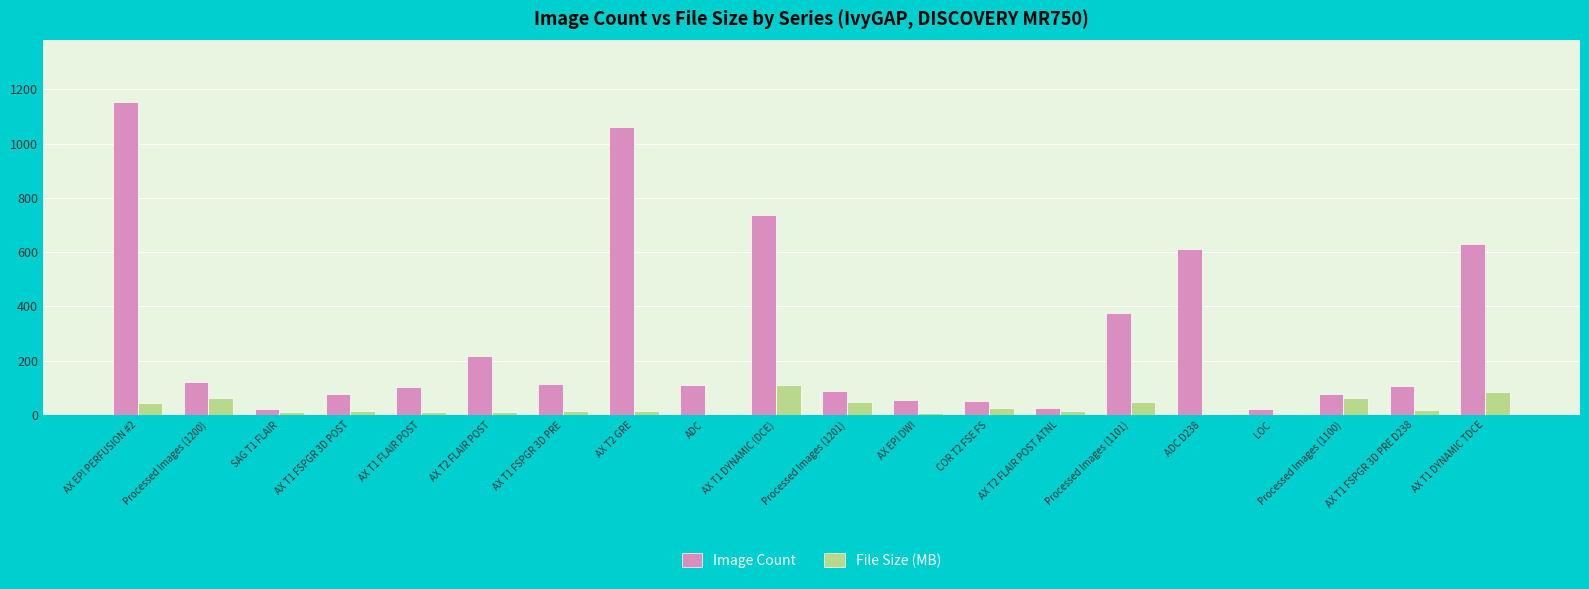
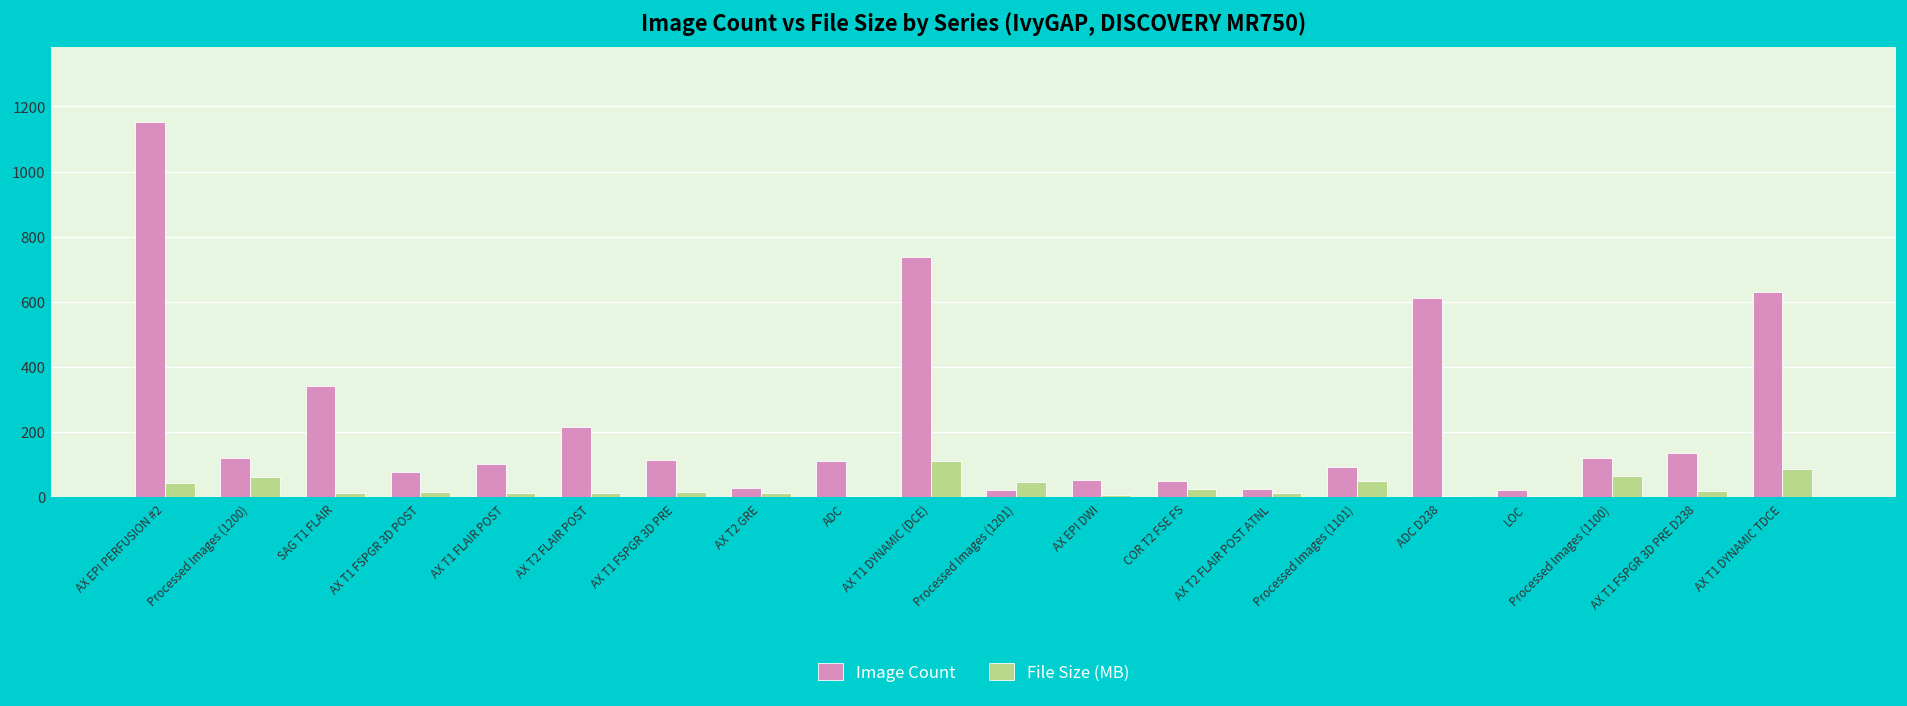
Image Count, SAG T1 FLAIR: 20 -> 340
Image Count, AX T2 GRE: 1060 -> 30
Image Count, Processed Images (1201): 90 -> 20
Image Count, Processed Images (1101): 380 -> 90
Image Count, Processed Images (1100): 80 -> 120
Image Count, AX T1 FSPGR 3D PRE D238: 110 -> 140
